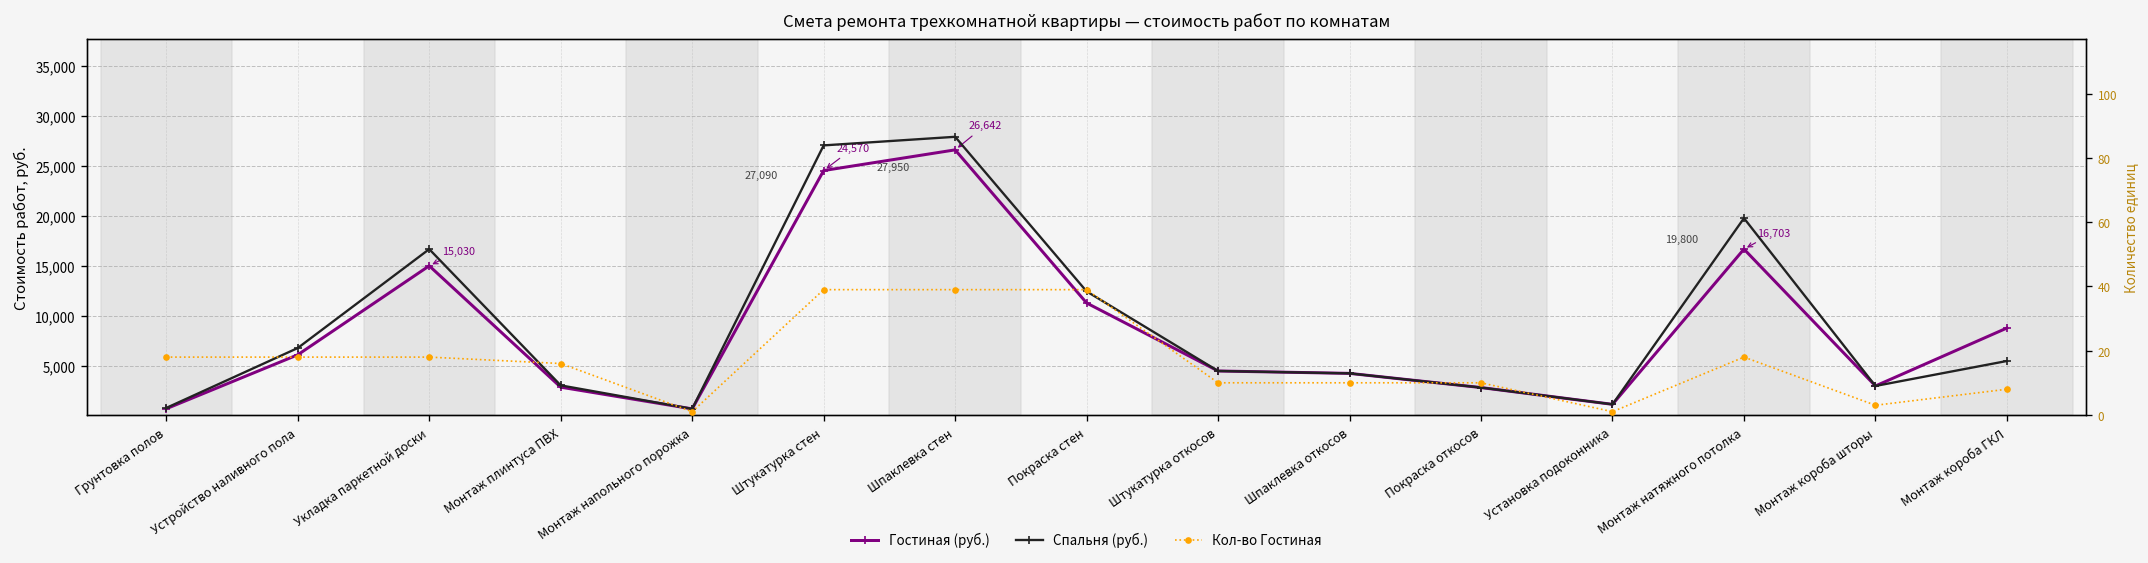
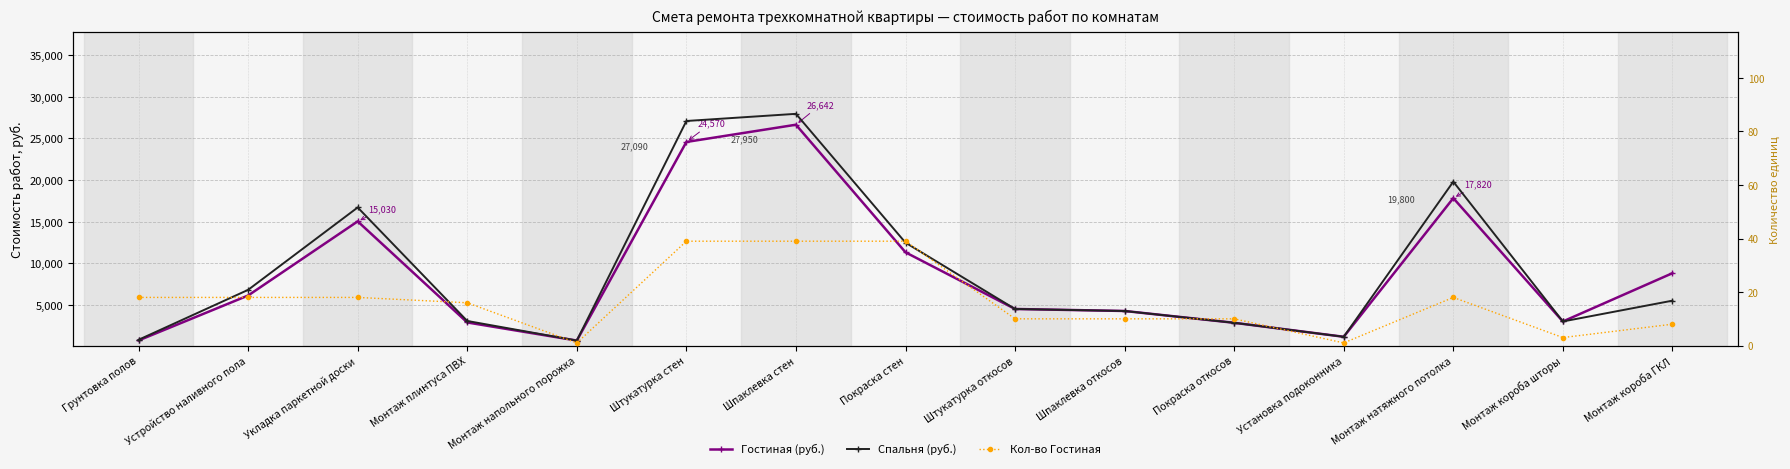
Гостиная (руб.), Монтаж натяжного потолка: 16,703 -> 17,820
